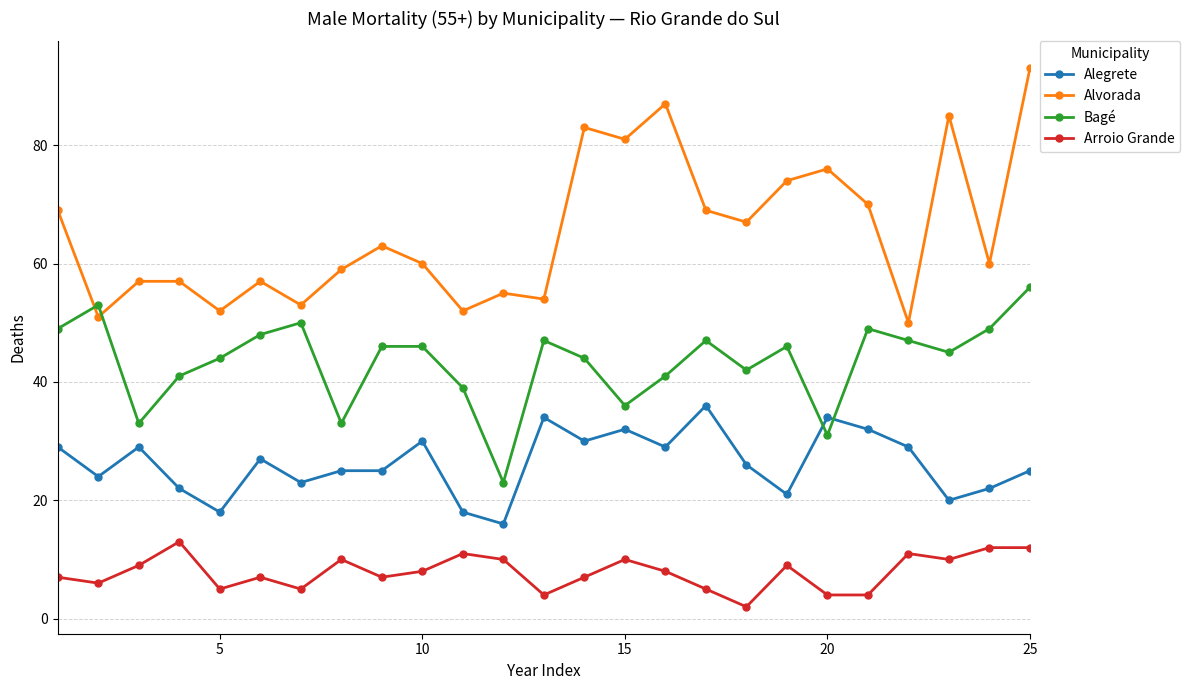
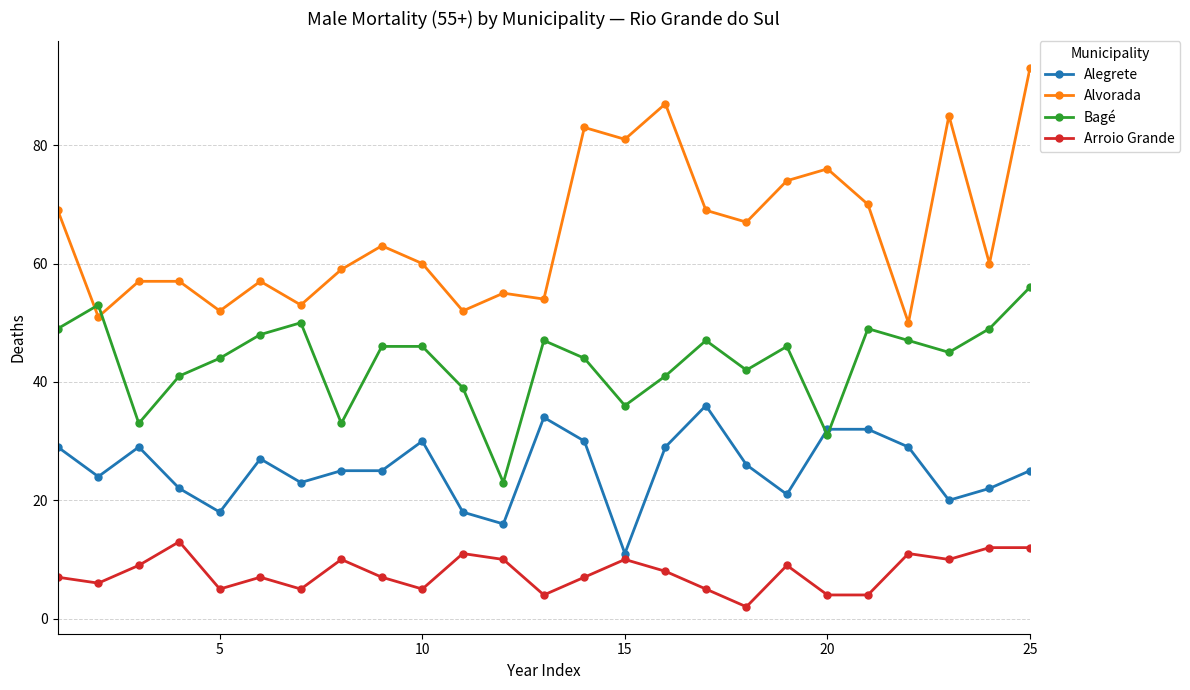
Arroio Grande, 10: 8 -> 5
Alegrete, 15: 32 -> 11
Alegrete, 20: 34 -> 32
